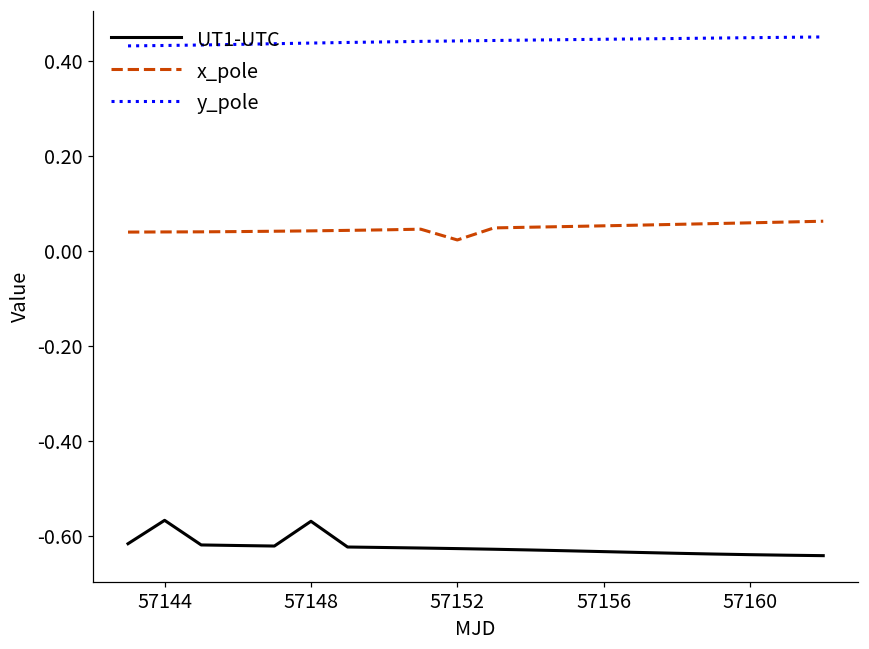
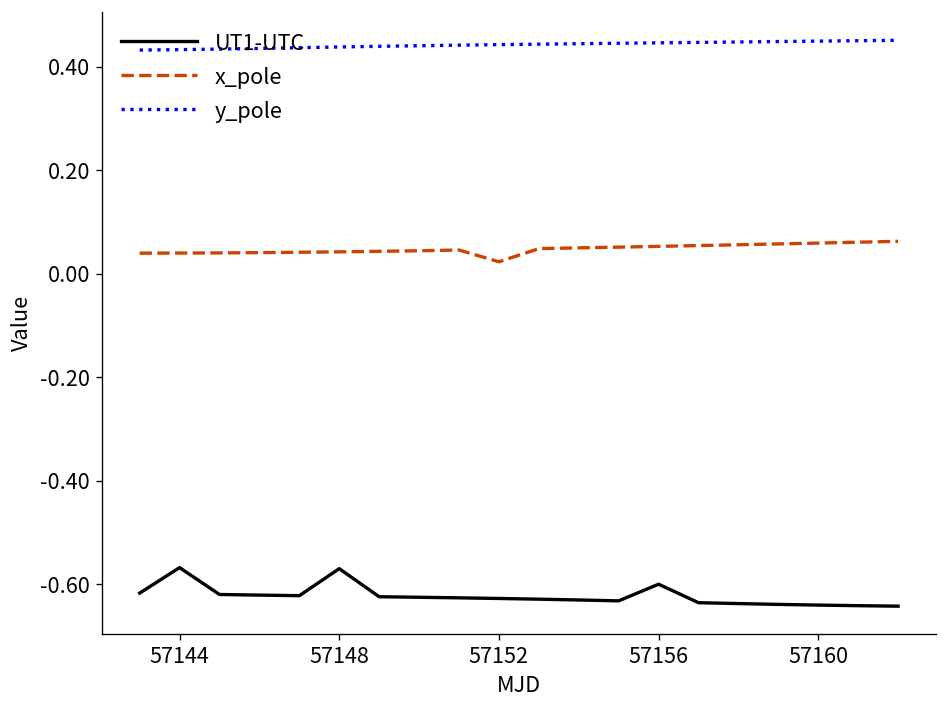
UT1-UTC, 57156: -0.63 -> -0.60
